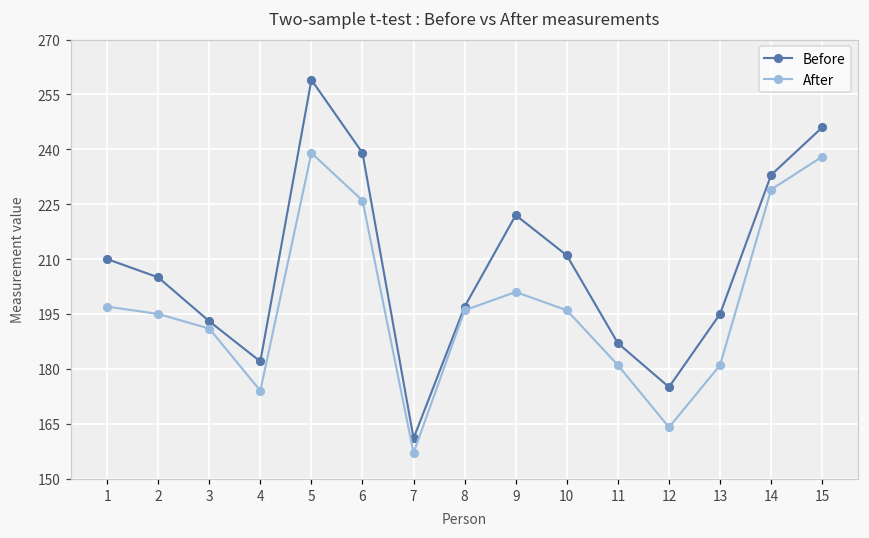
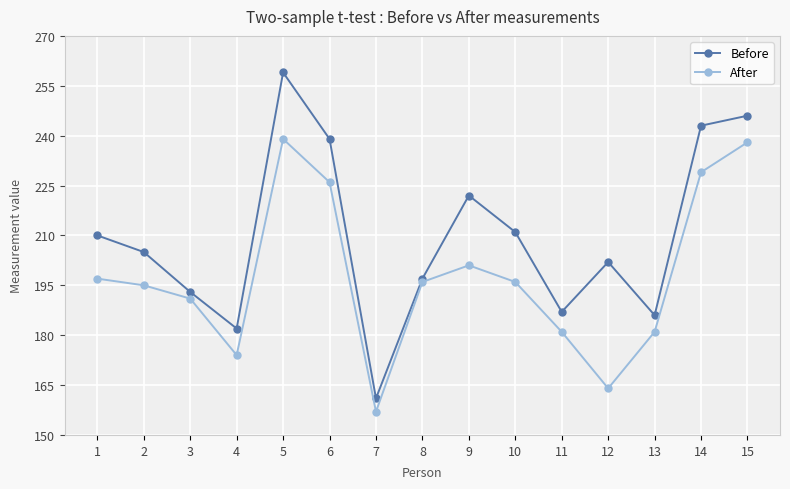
Before, 12: 175 -> 202
Before, 13: 195 -> 186
Before, 14: 233 -> 243
